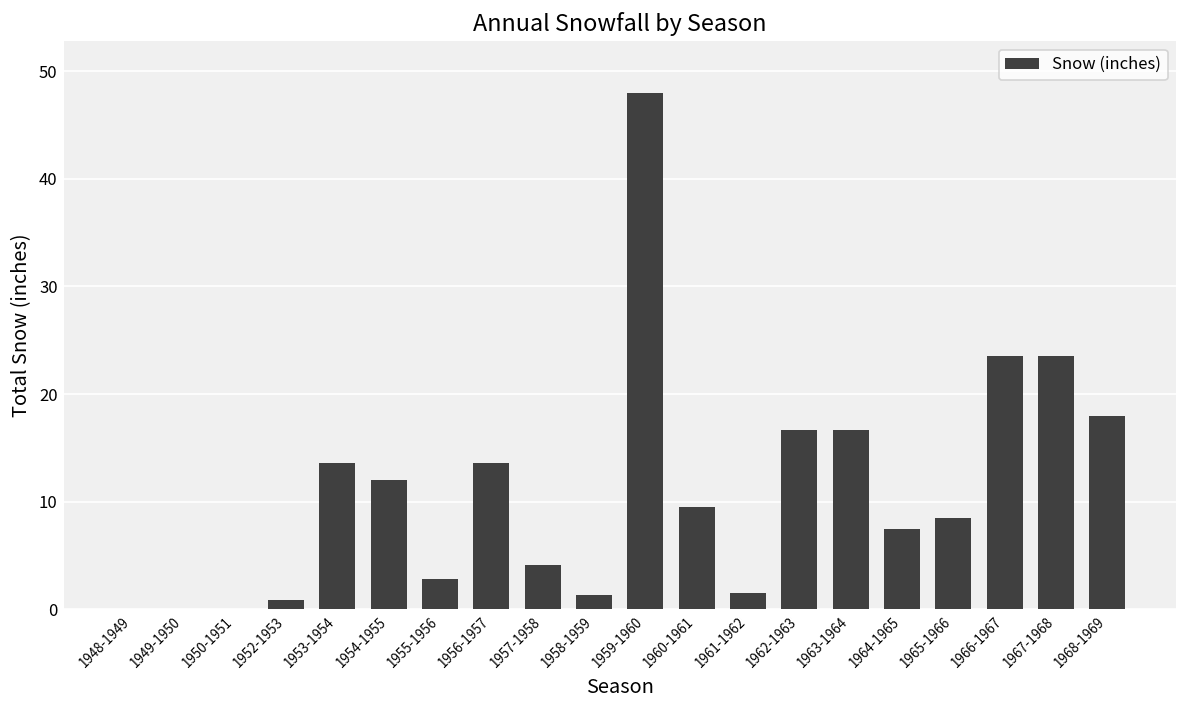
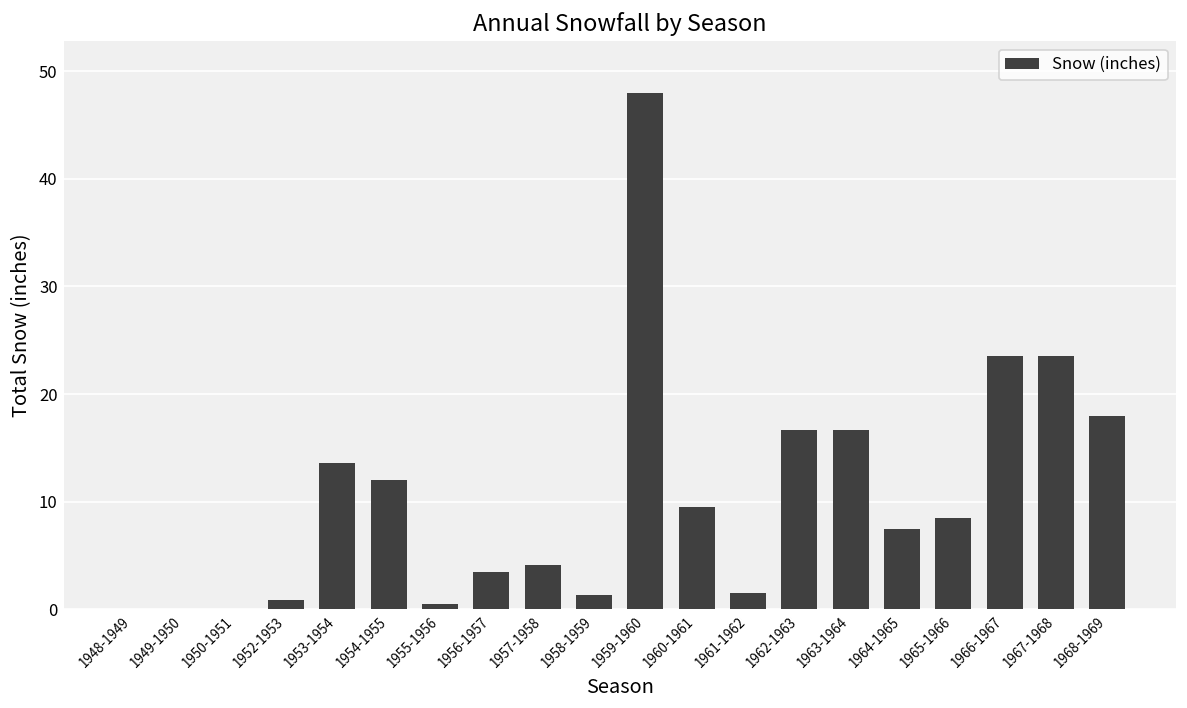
1955-1956: 3 -> 1
1956-1957: 14 -> 4
